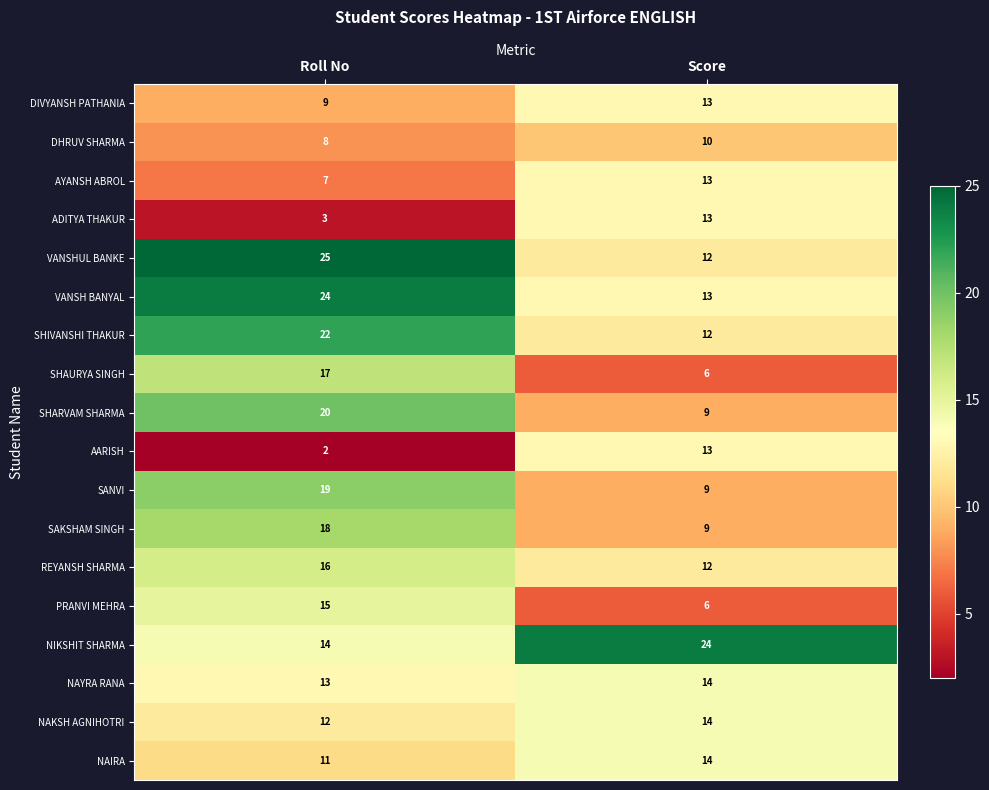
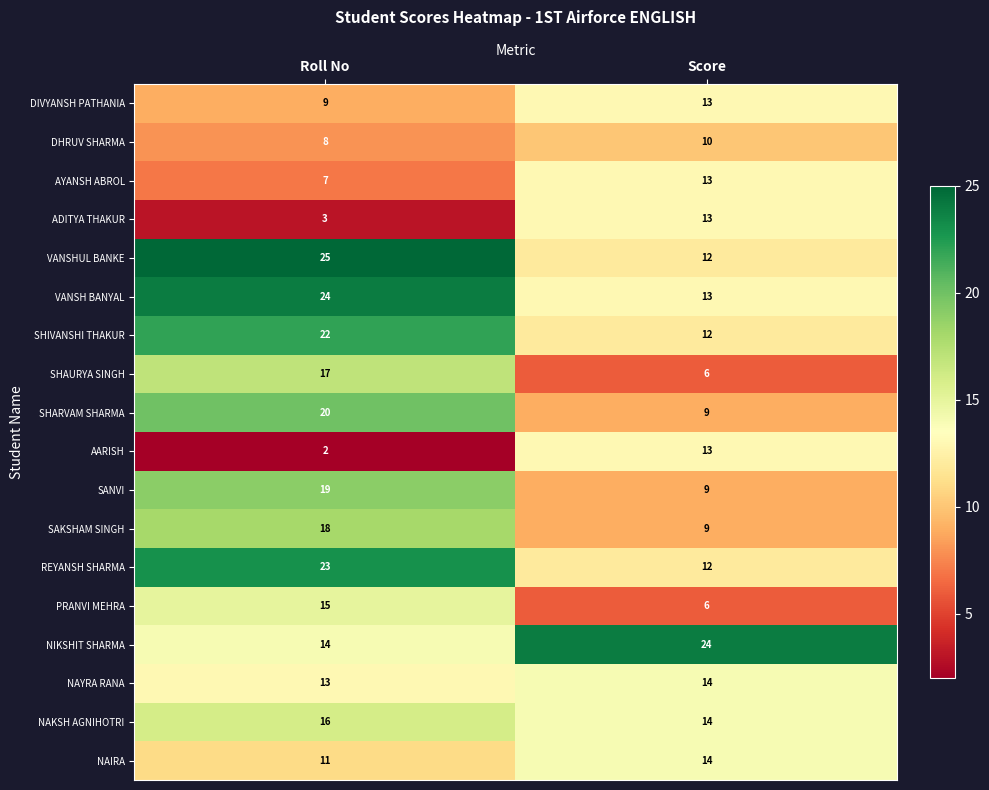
REYANSH SHARMA, Roll No: 16 -> 23
NAKSH AGNIHOTRI, Roll No: 12 -> 16
